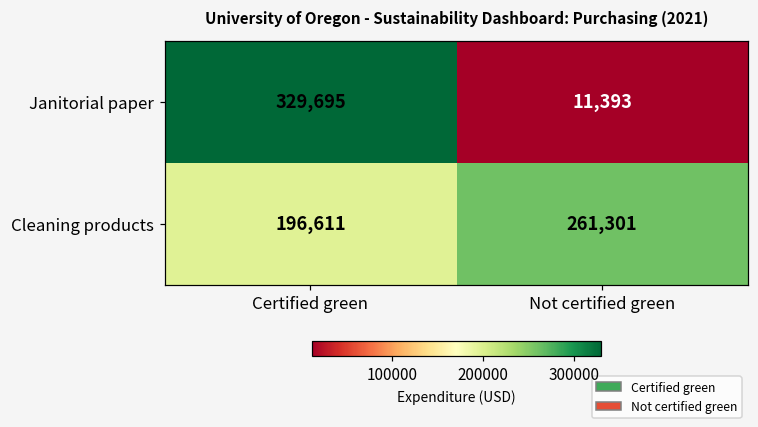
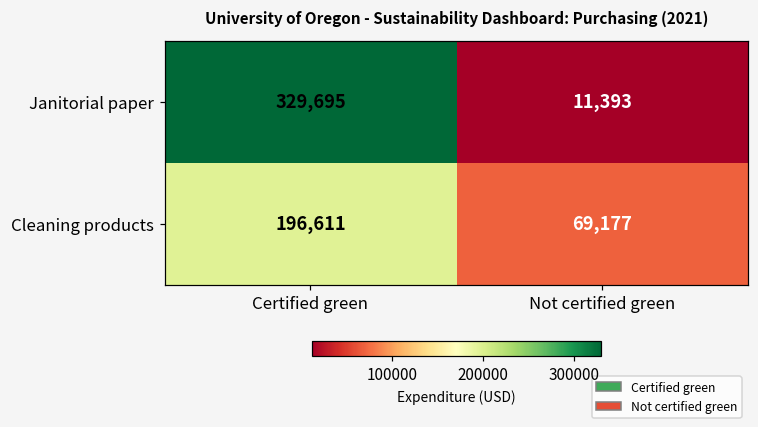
Cleaning products, Not certified green: 261,301 -> 69,177
